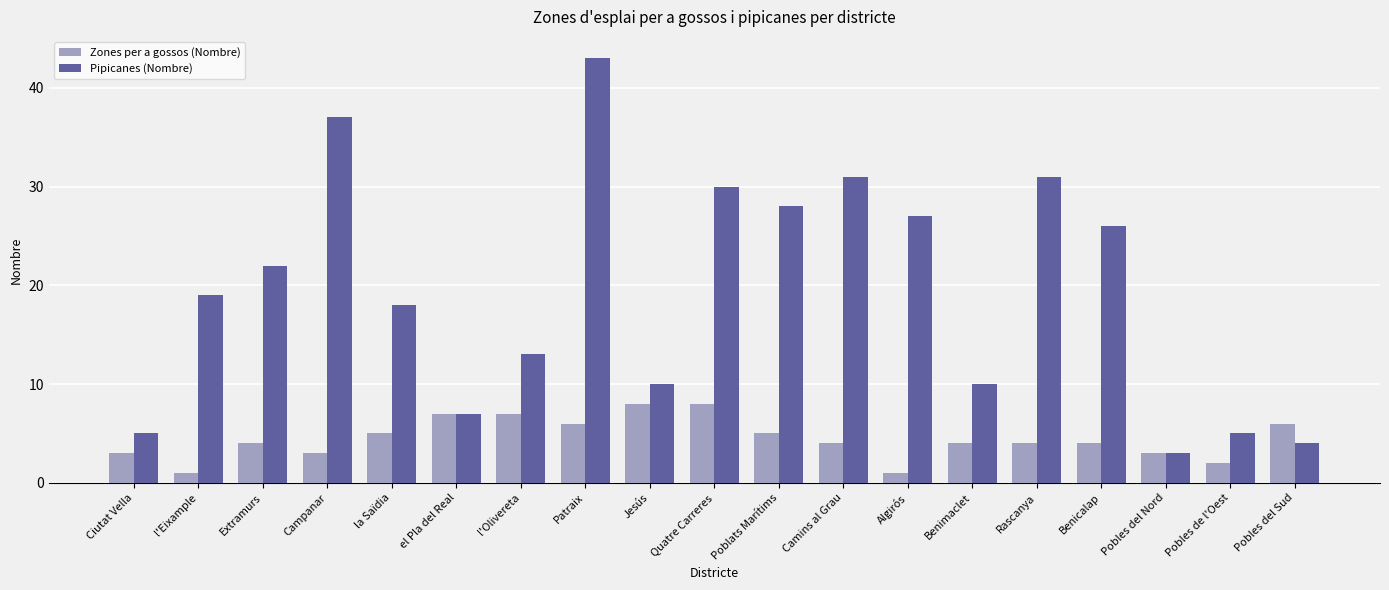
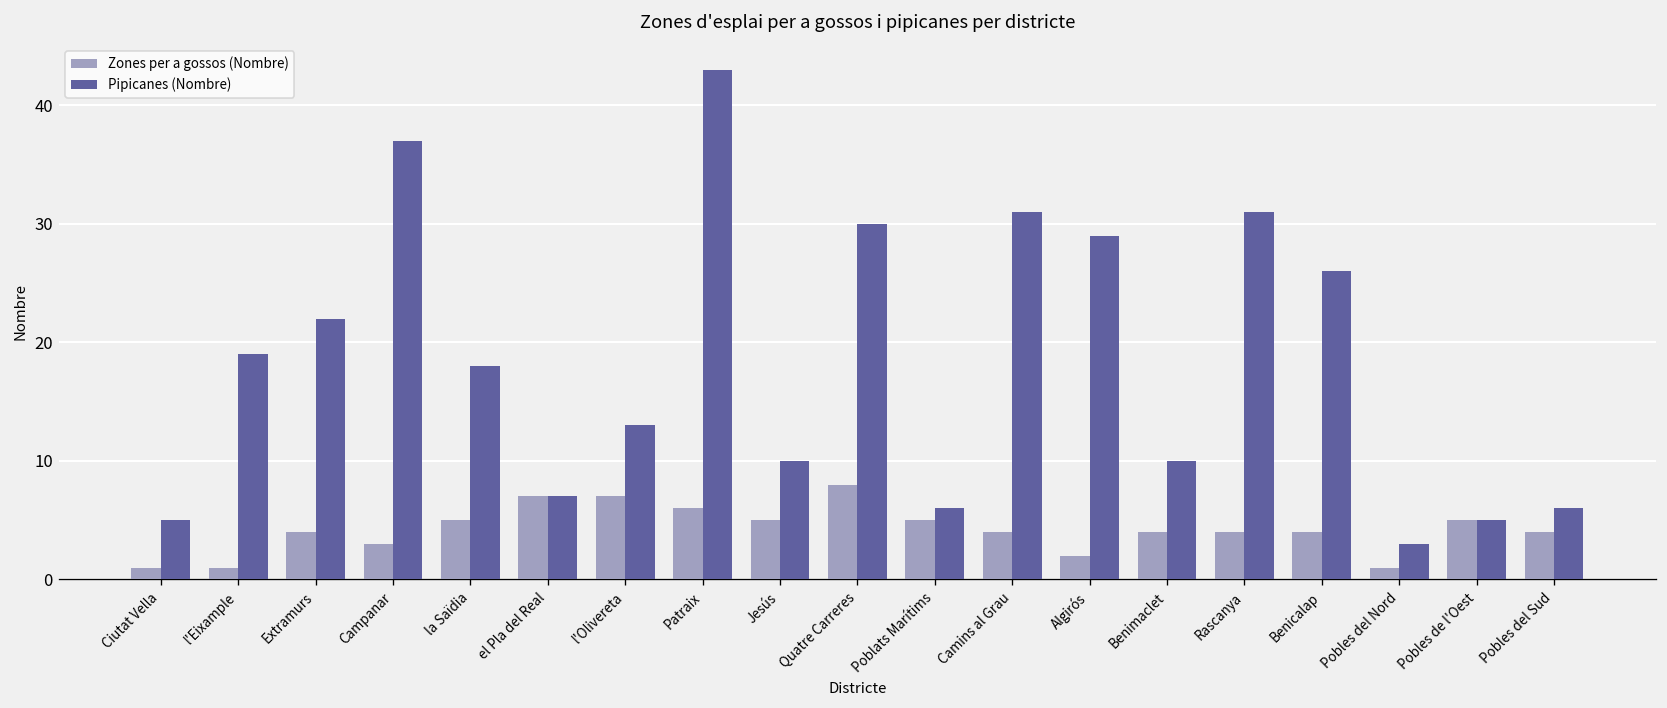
Zones per a gossos (Nombre), Ciutat Vella: 3 -> 1
Zones per a gossos (Nombre), Jesús: 8 -> 5
Pipicanes (Nombre), Poblats Marítims: 28 -> 6
Zones per a gossos (Nombre), Algirós: 1 -> 2
Pipicanes (Nombre), Algirós: 27 -> 29
Zones per a gossos (Nombre), Pobles del Nord: 3 -> 1
Zones per a gossos (Nombre), Pobles de l'Oest: 2 -> 5
Zones per a gossos (Nombre), Pobles del Sud: 6 -> 4
Pipicanes (Nombre), Pobles del Sud: 4 -> 6
